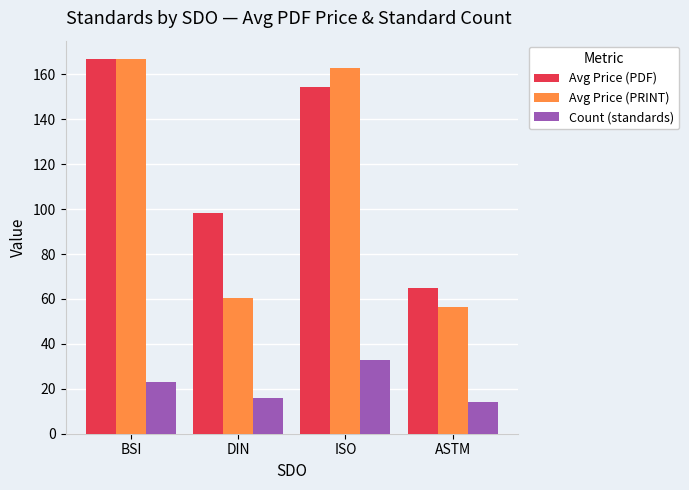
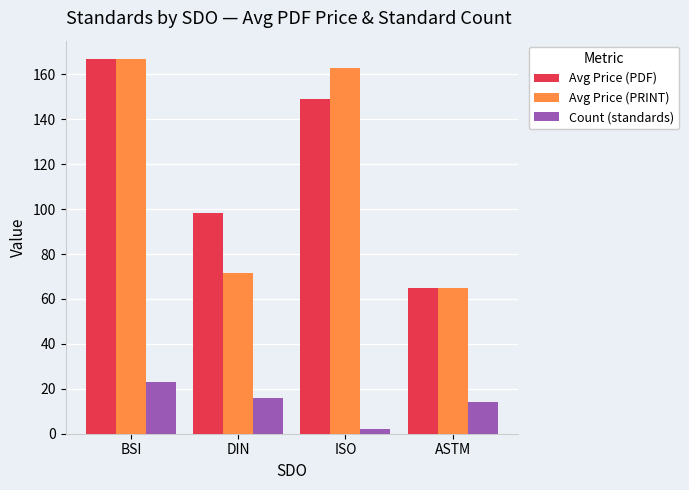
Avg Price (PRINT), DIN: 61 -> 72
Avg Price (PDF), ISO: 155 -> 149
Count (standards), ISO: 33 -> 2
Avg Price (PRINT), ASTM: 56 -> 65
